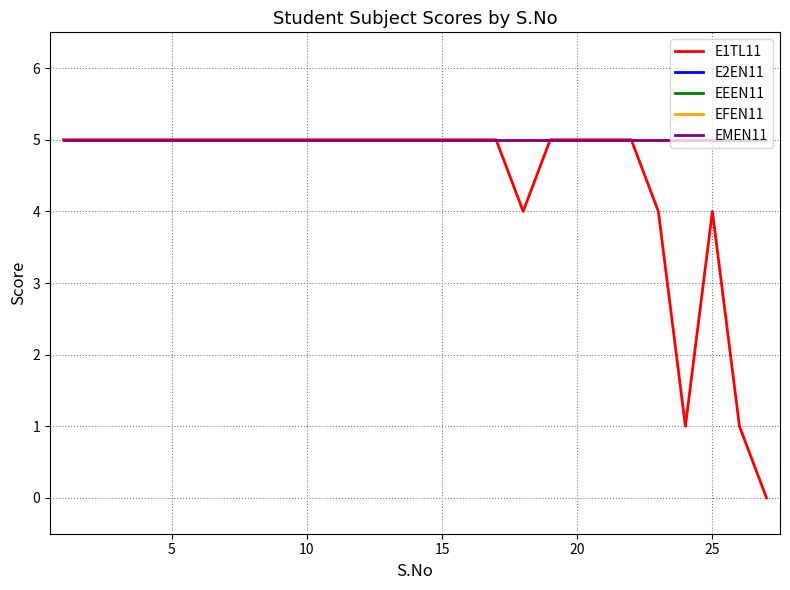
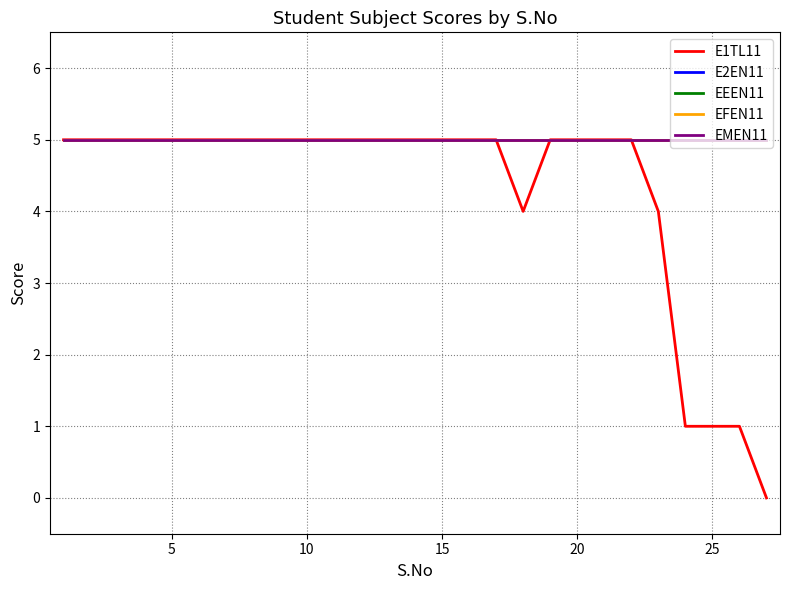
E1TL11, 25: 4 -> 1
